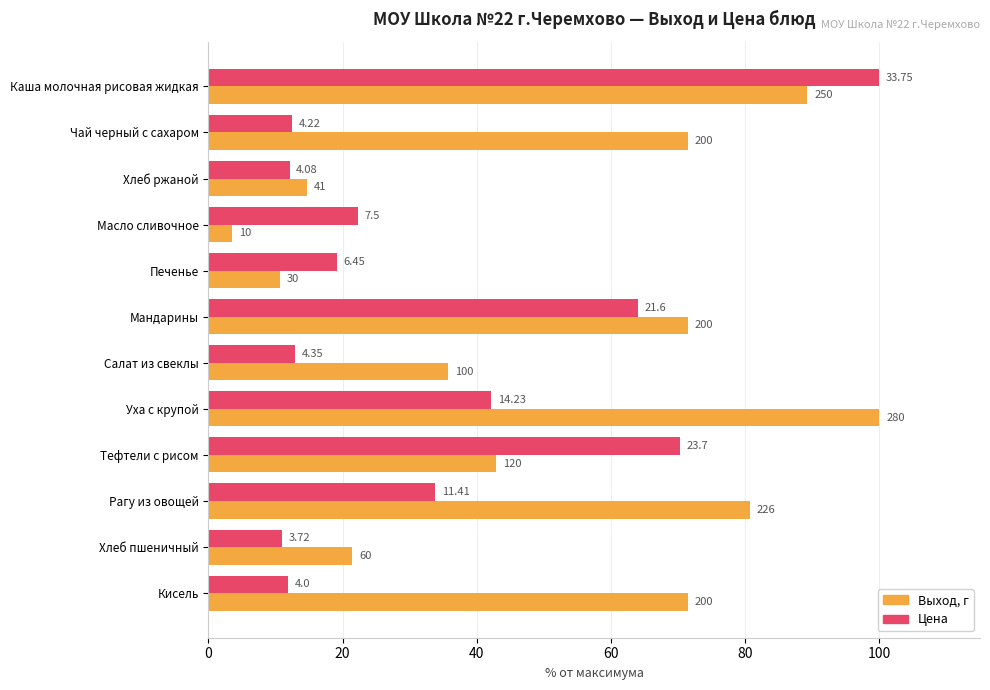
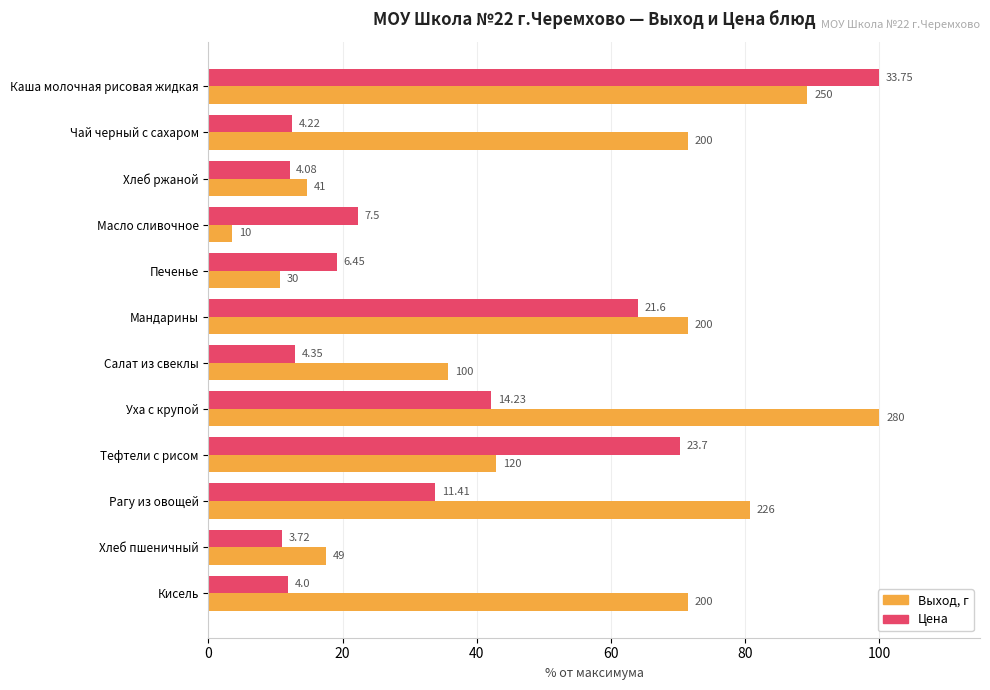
Выход, г, Хлеб пшеничный: 60 -> 49
